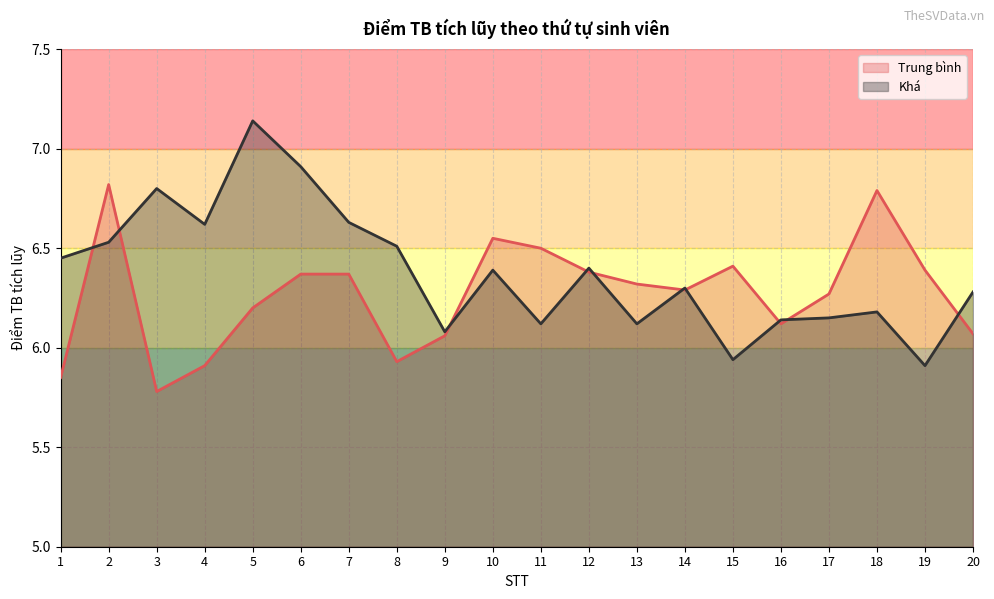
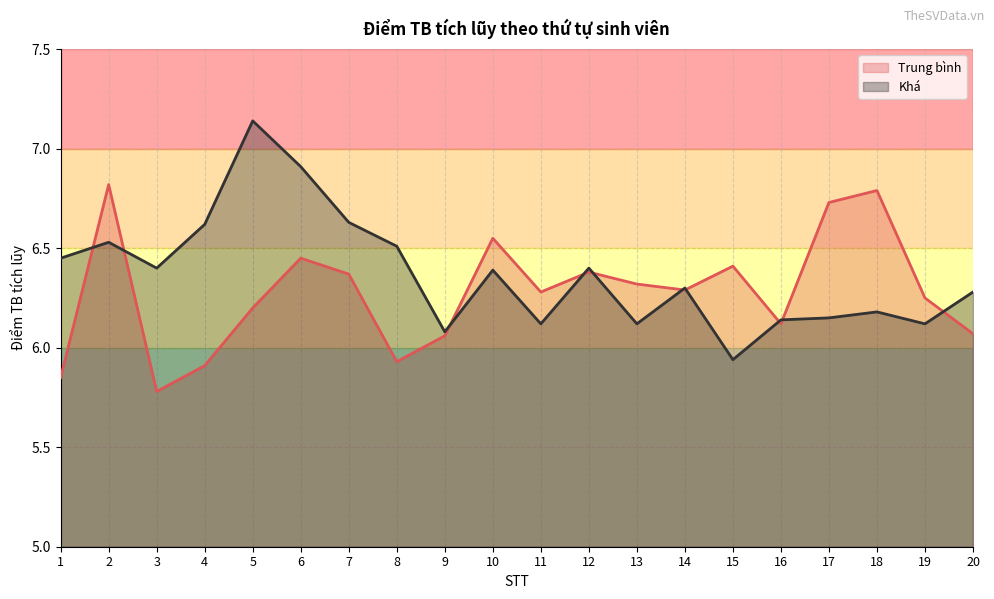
Khá, 3: 6.8 -> 6.4
Trung bình, 6: 6.37 -> 6.45
Trung bình, 11: 6.50 -> 6.28
Trung bình, 17: 6.27 -> 6.73
Trung bình, 19: 6.39 -> 6.25
Khá, 19: 5.91 -> 6.12
